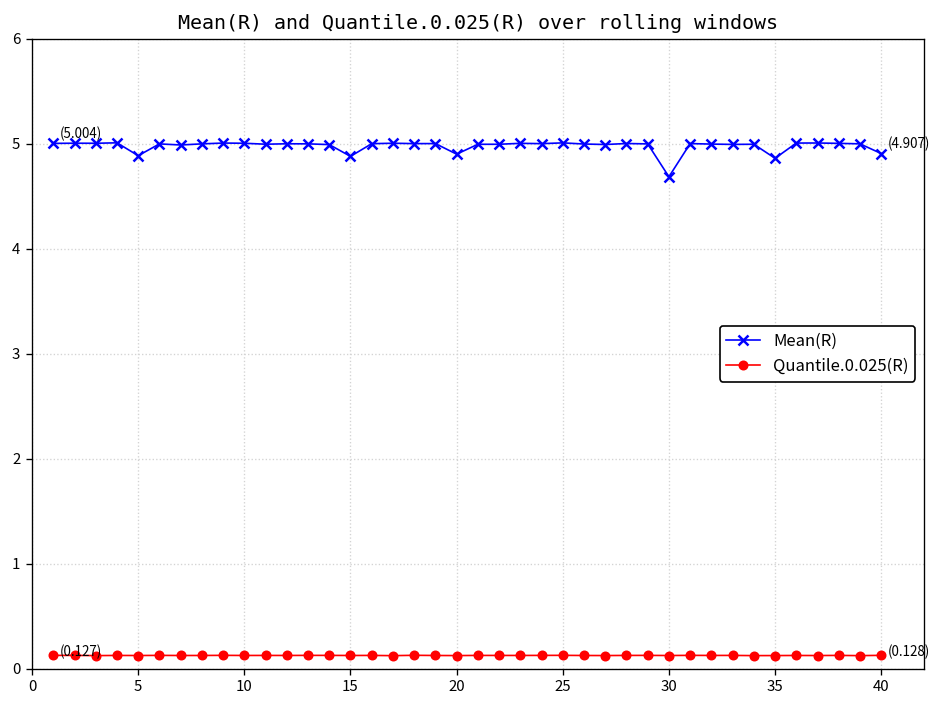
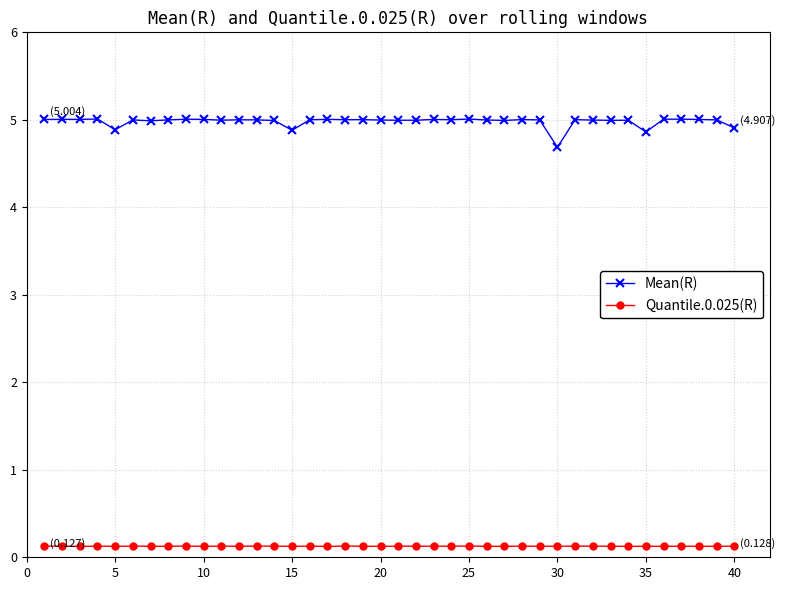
Mean(R), 20: 4.9 -> 5.0
